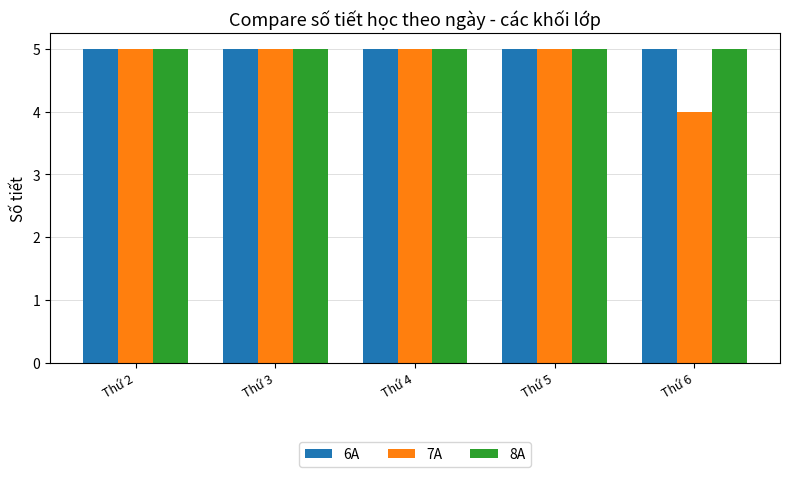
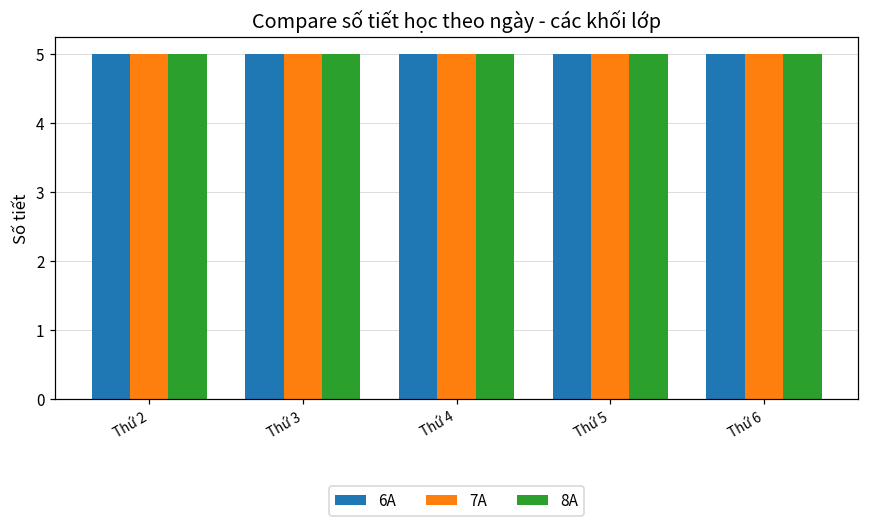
7A, Thứ 6: 4 -> 5
